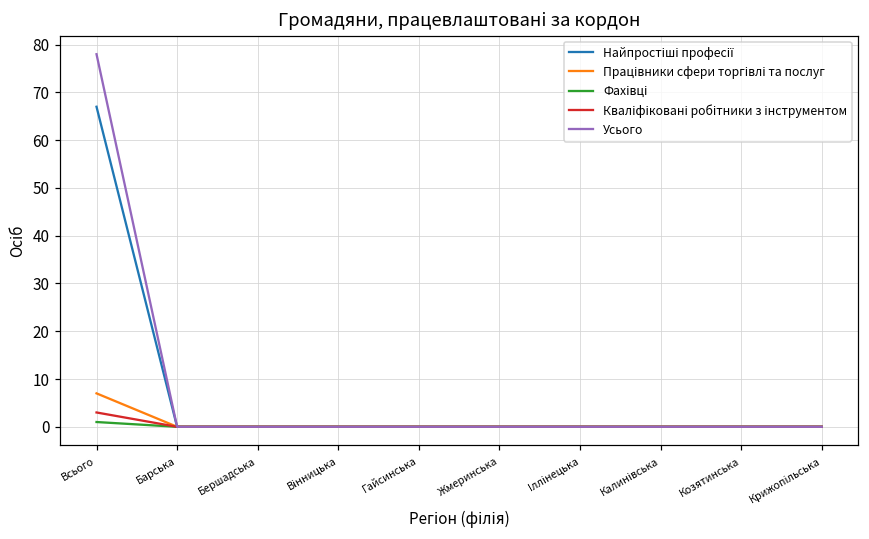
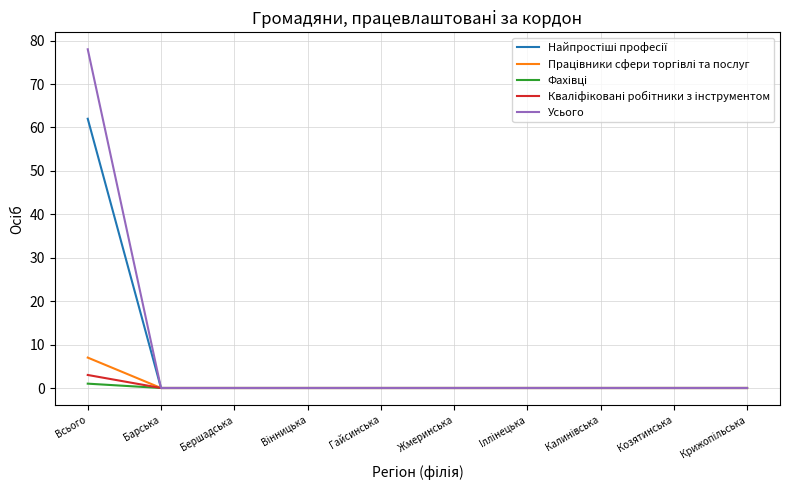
Найпростіші професії, Всього: 67 -> 62
